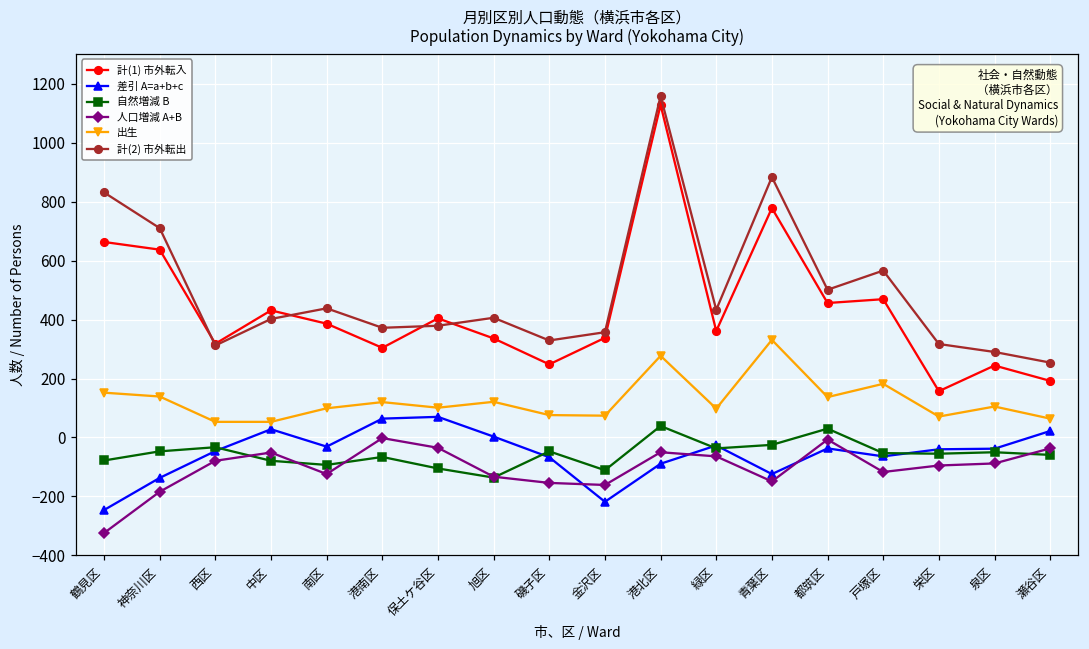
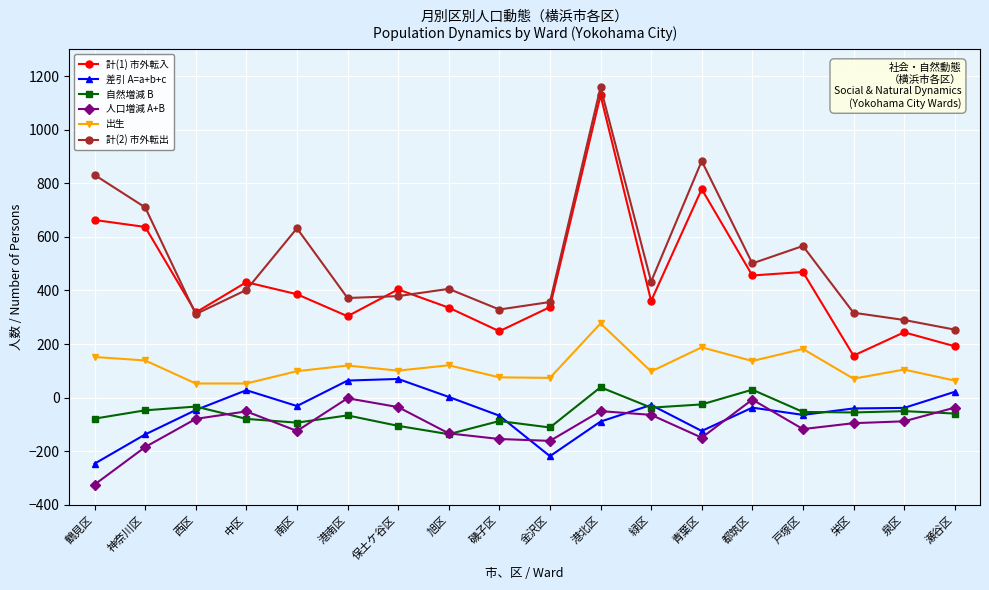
計(2) 市外転出, 南区: 440 -> 630
自然増減 B, 磯子区: -50 -> -90
出生, 青葉区: 330 -> 190
